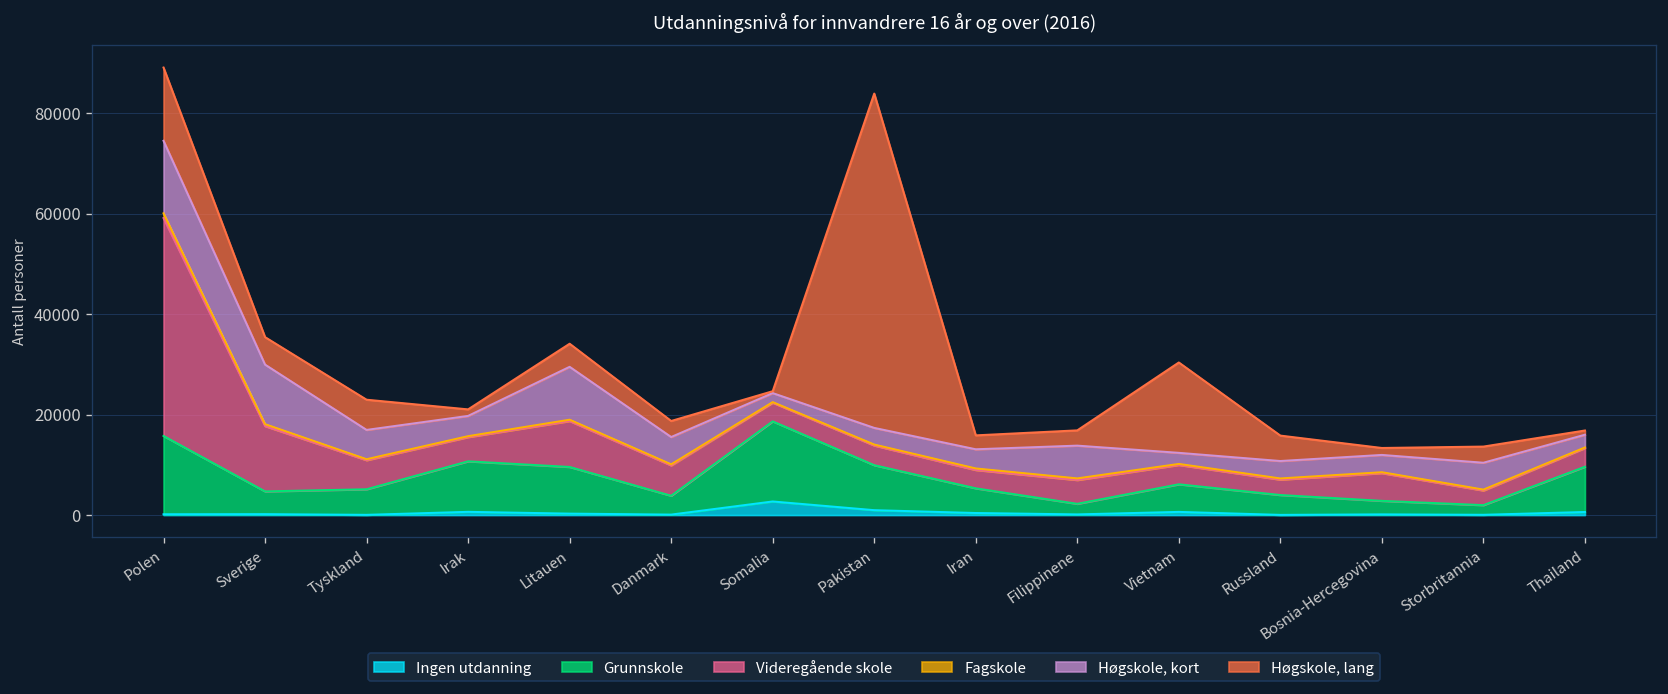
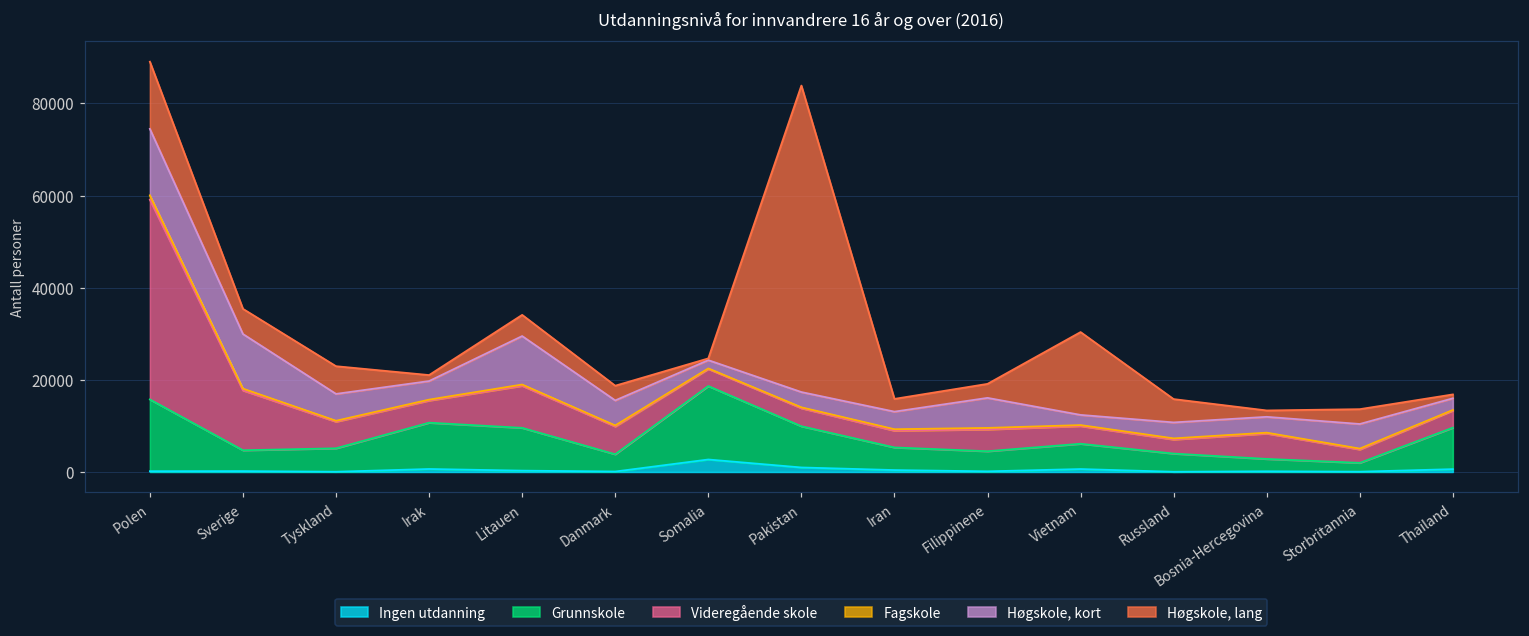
Grunnskole, Filippinene: 2000 -> 4000
